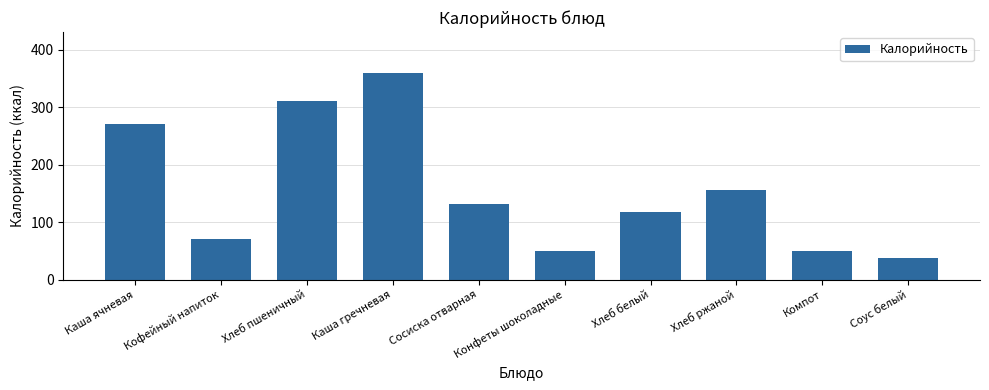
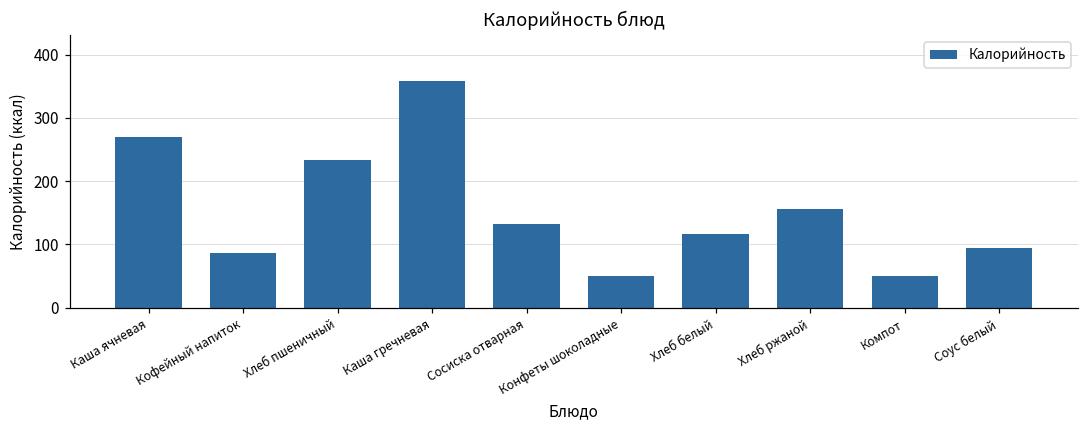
Кофейный напиток: 70 -> 90
Хлеб пшеничный: 310 -> 230
Соус белый: 40 -> 90
